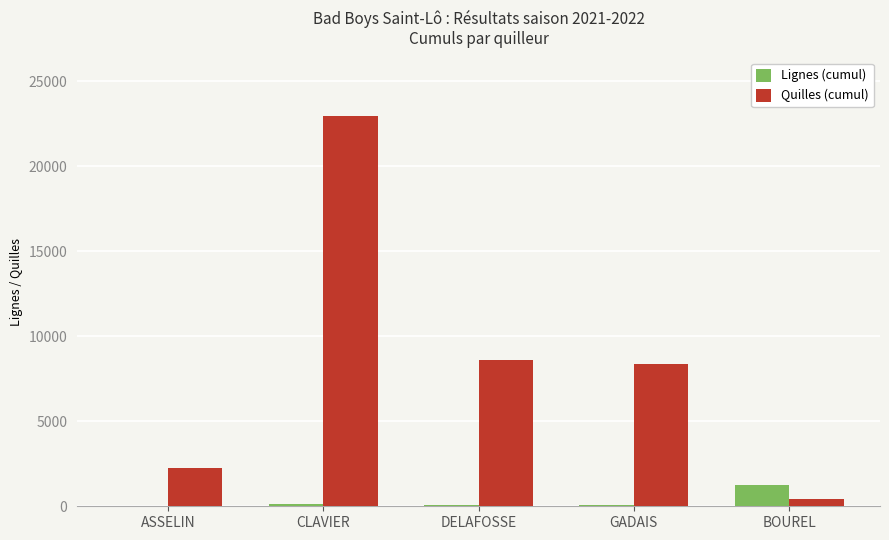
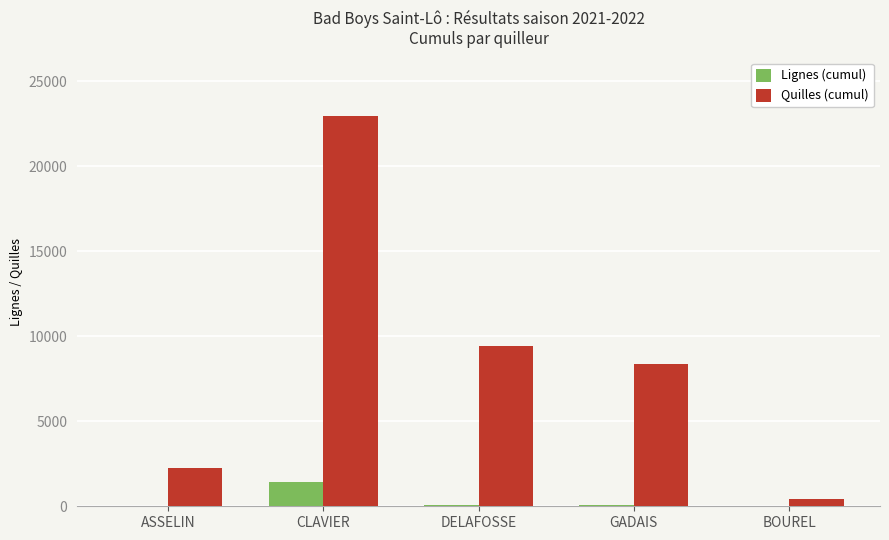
Lignes (cumul), CLAVIER: 100 -> 1400
Quilles (cumul), DELAFOSSE: 8600 -> 9500
Lignes (cumul), BOUREL: 1300 -> 0
